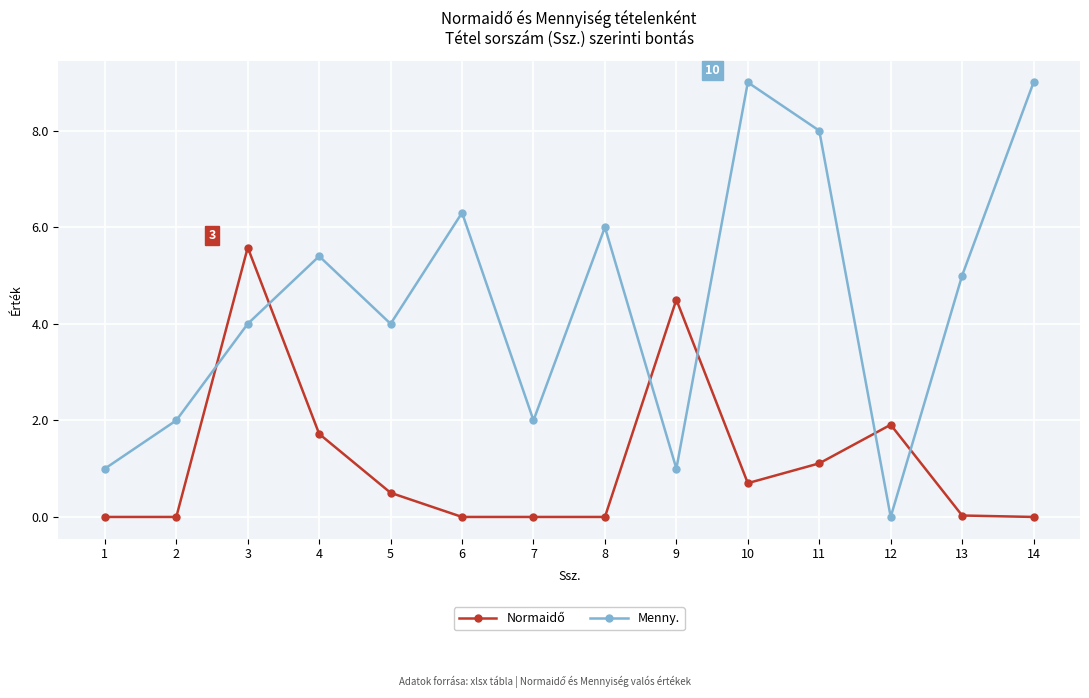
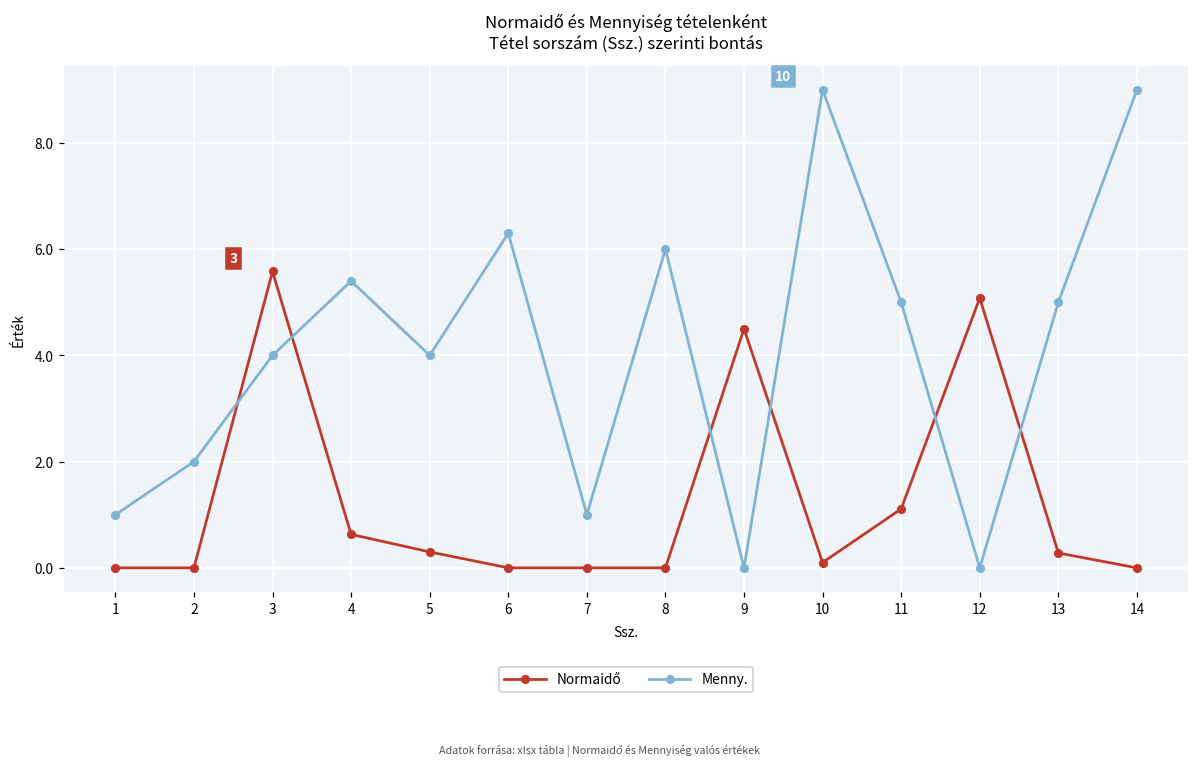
Normaidő, 4: 1.7 -> 0.6
Normaidő, 5: 0.5 -> 0.3
Menny., 7: 2 -> 1
Menny., 9: 1 -> 0
Normaidő, 10: 0.7 -> 0.1
Menny., 11: 8 -> 5
Normaidő, 12: 1.9 -> 5.1
Normaidő, 13: 0.0 -> 0.3
